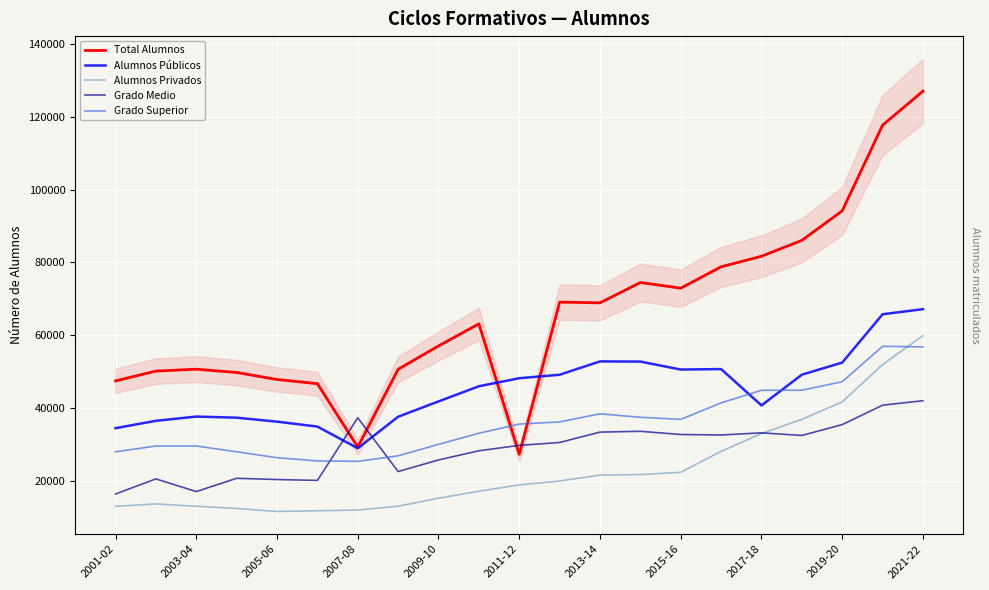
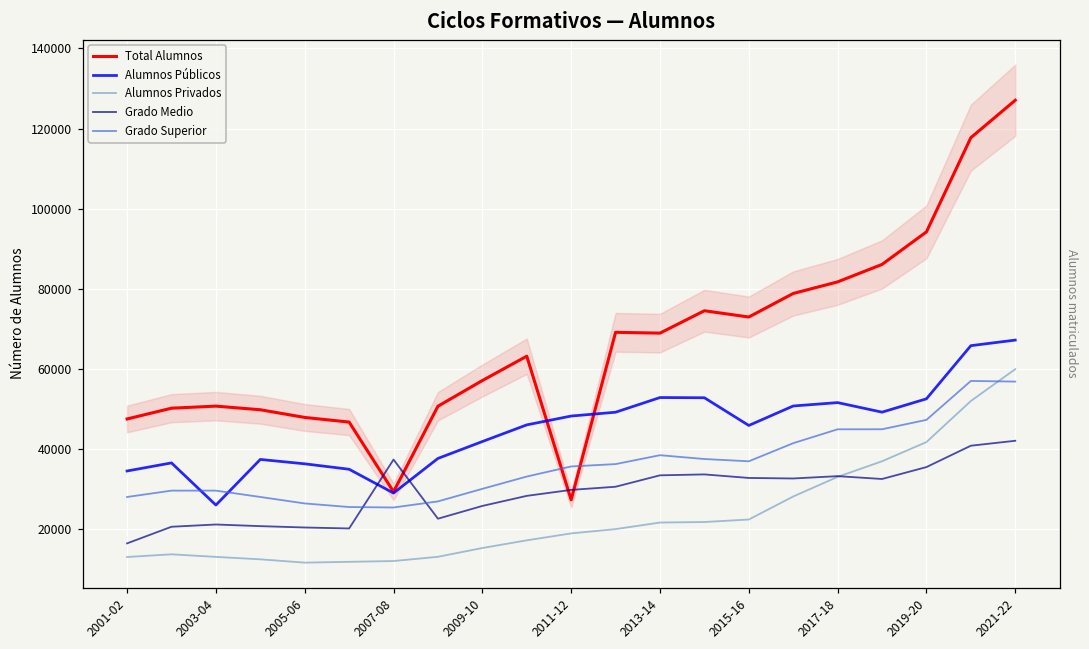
Alumnos Públicos, 2003-04: 38000 -> 26000
Grado Medio, 2003-04: 17000 -> 21000
Alumnos Públicos, 2015-16: 51000 -> 46000
Alumnos Públicos, 2017-18: 41000 -> 52000
